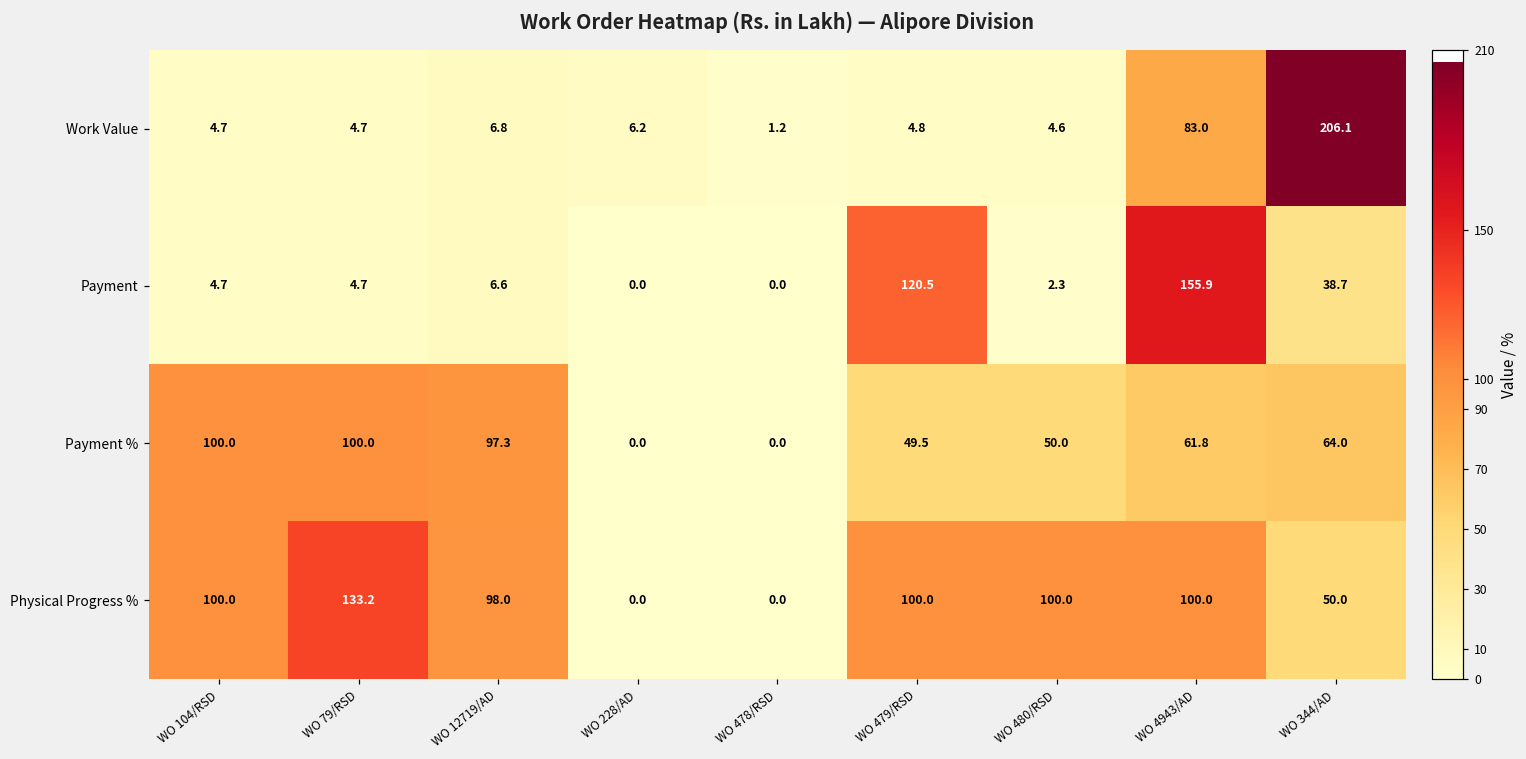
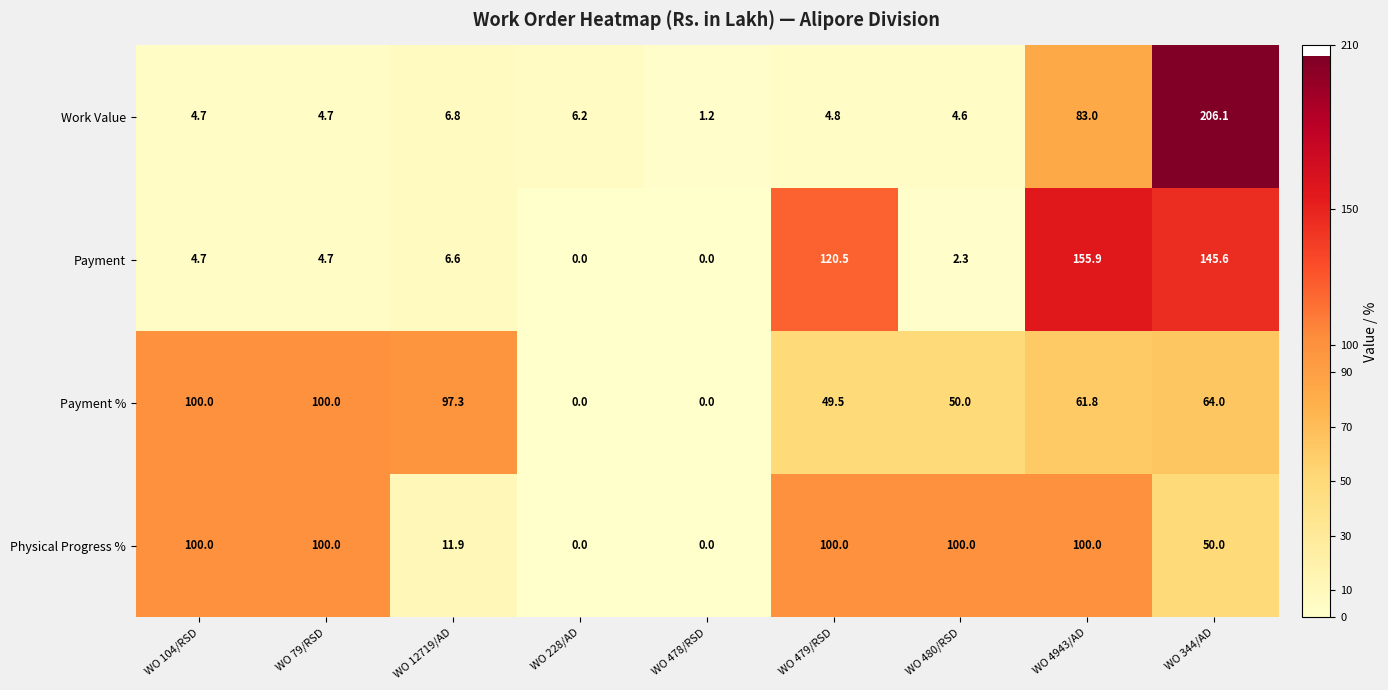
Payment, WO 344/AD: 38.7 -> 145.6
Physical Progress %, WO 79/RSD: 133.2 -> 100.0
Physical Progress %, WO 12719/AD: 98.0 -> 11.9
